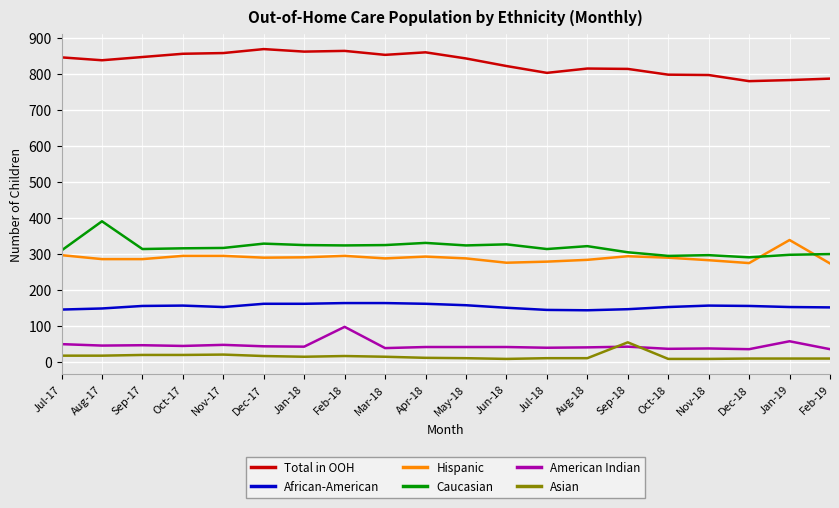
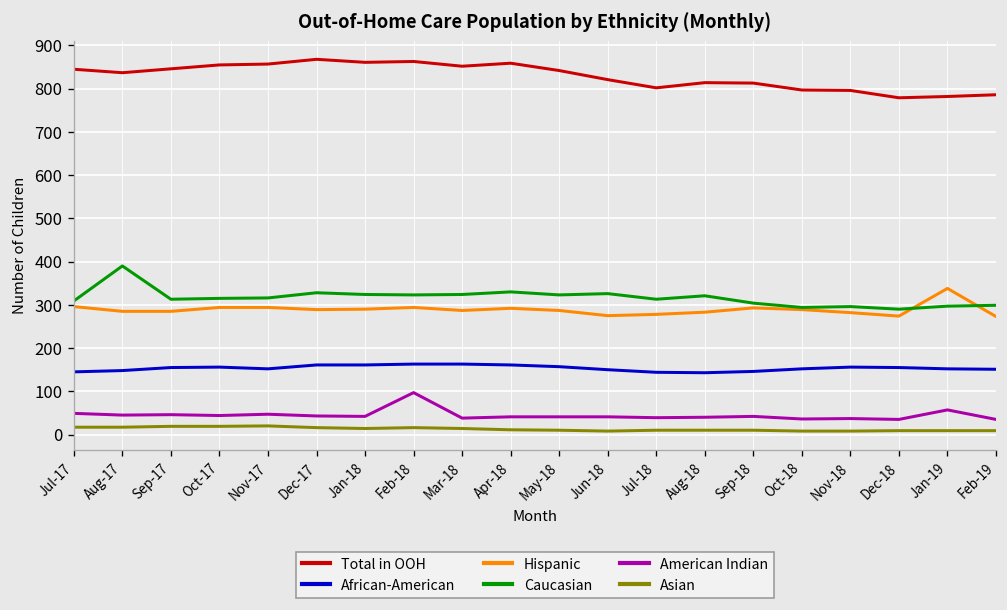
Asian, Sep-18: 50 -> 10
